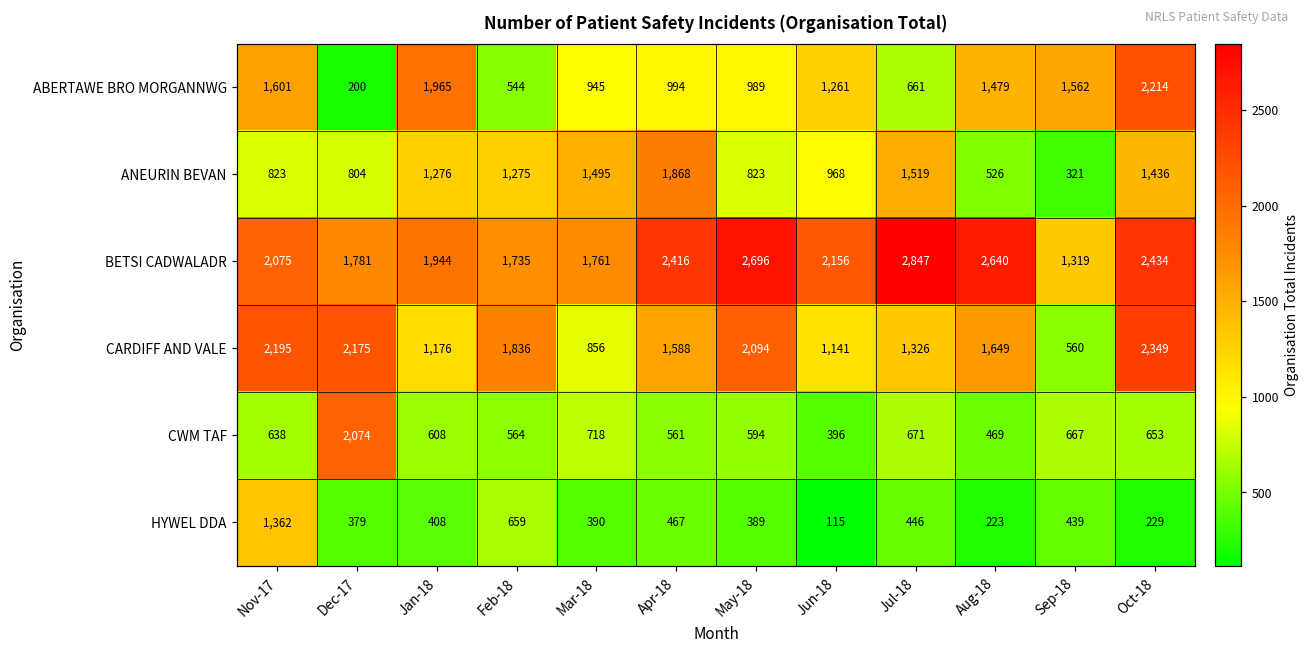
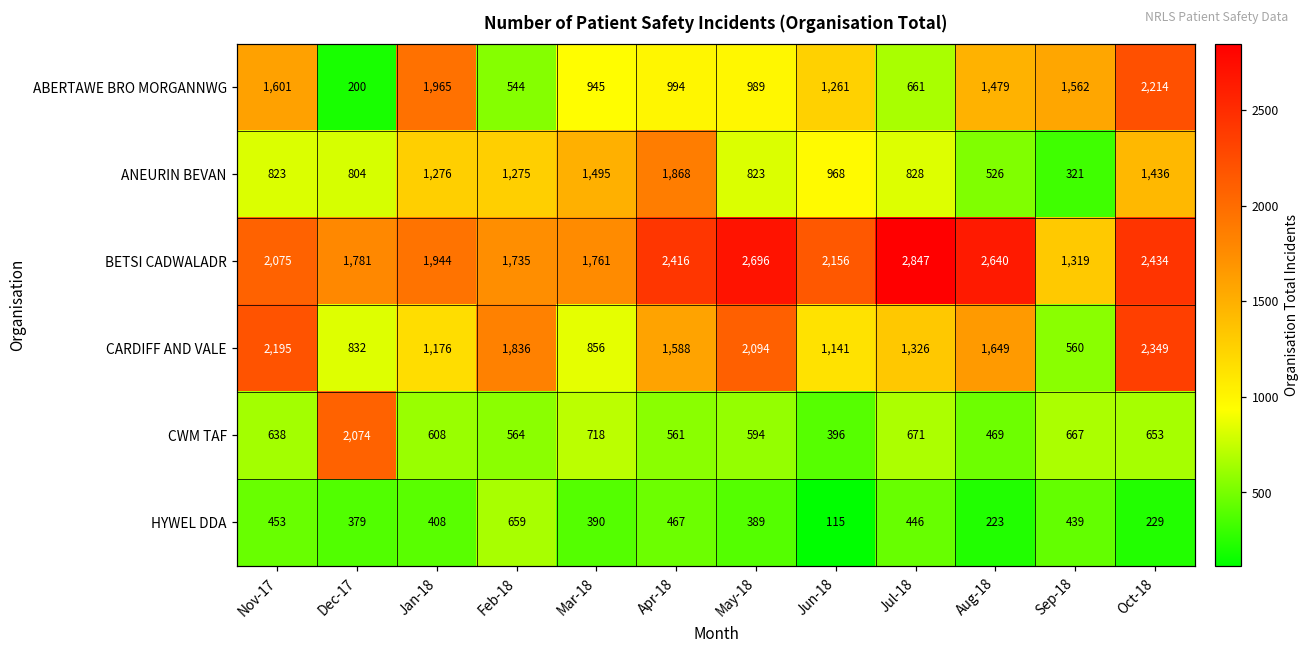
ANEURIN BEVAN, Jul-18: 1,519 -> 828
CARDIFF AND VALE, Dec-17: 2,175 -> 832
HYWEL DDA, Nov-17: 1,362 -> 453
